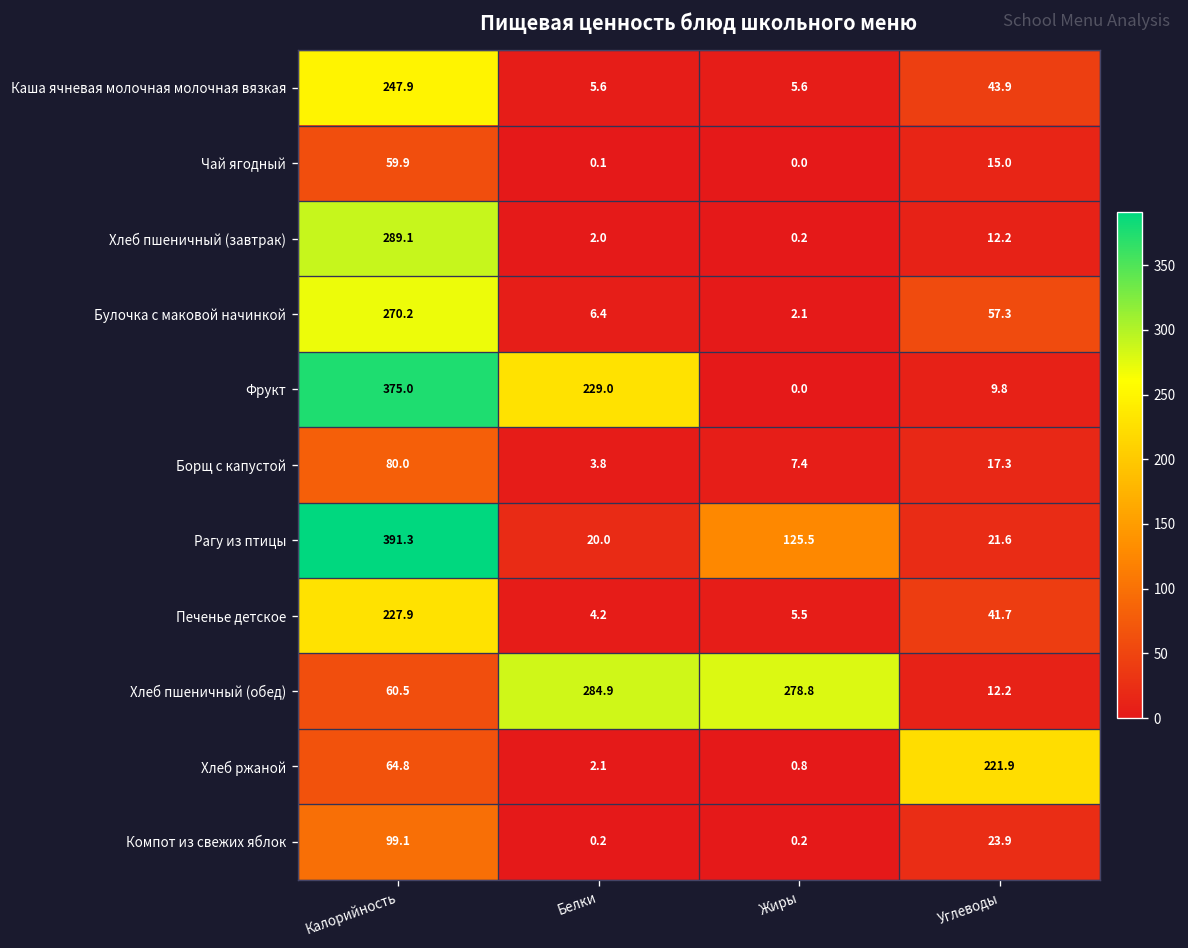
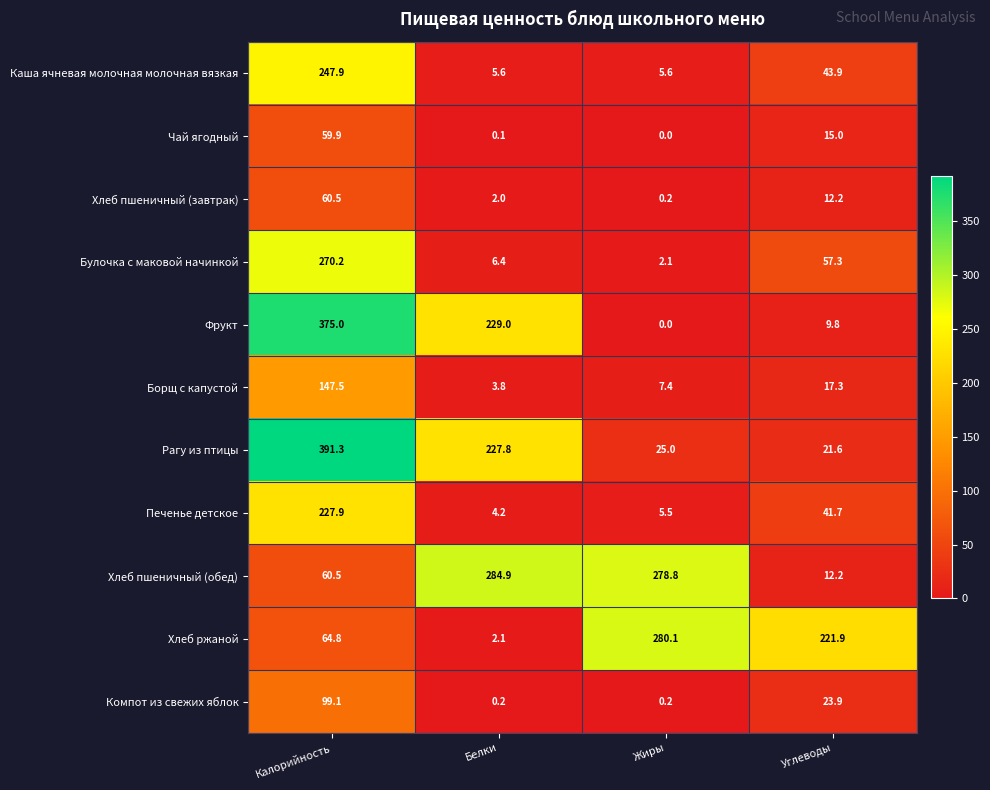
Хлеб пшеничный (завтрак), Калорийность: 289.1 -> 60.5
Борщ с капустой, Калорийность: 80.0 -> 147.5
Рагу из птицы, Белки: 20.0 -> 227.8
Рагу из птицы, Жиры: 125.5 -> 25.0
Хлеб ржаной, Жиры: 0.8 -> 280.1
